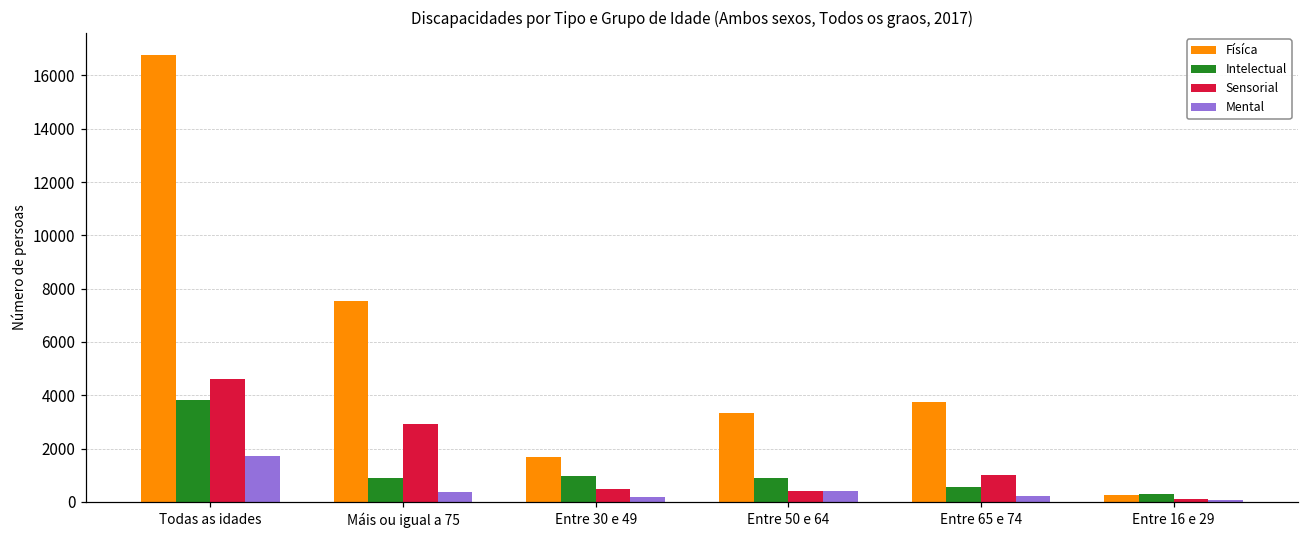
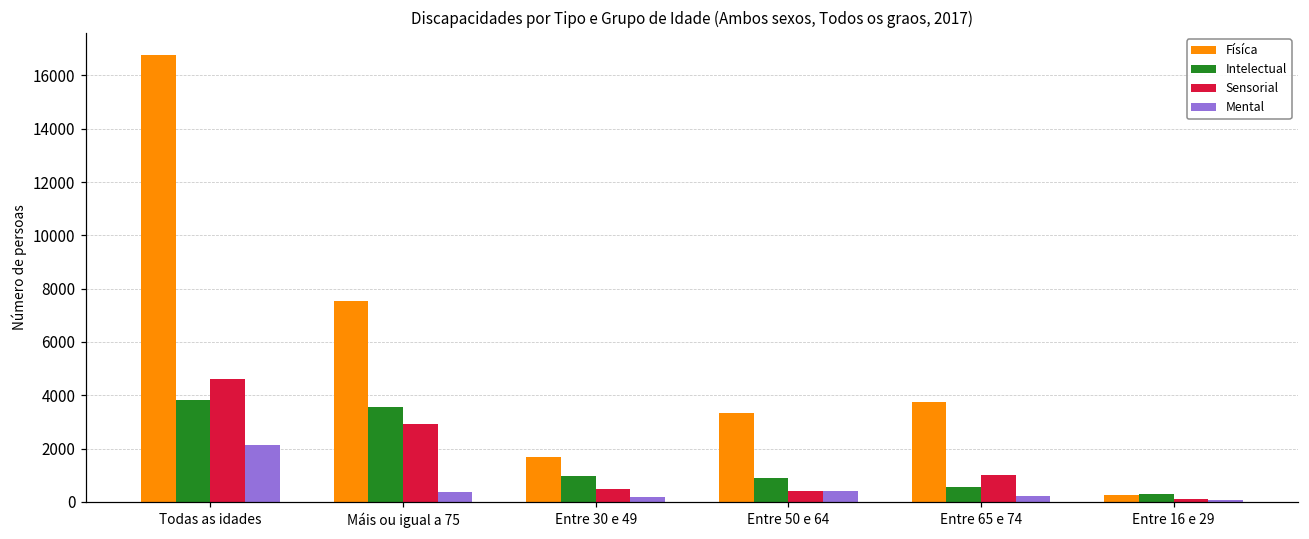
Mental, Todas as idades: 1700 -> 2100
Intelectual, Máis ou igual a 75: 900 -> 3600
